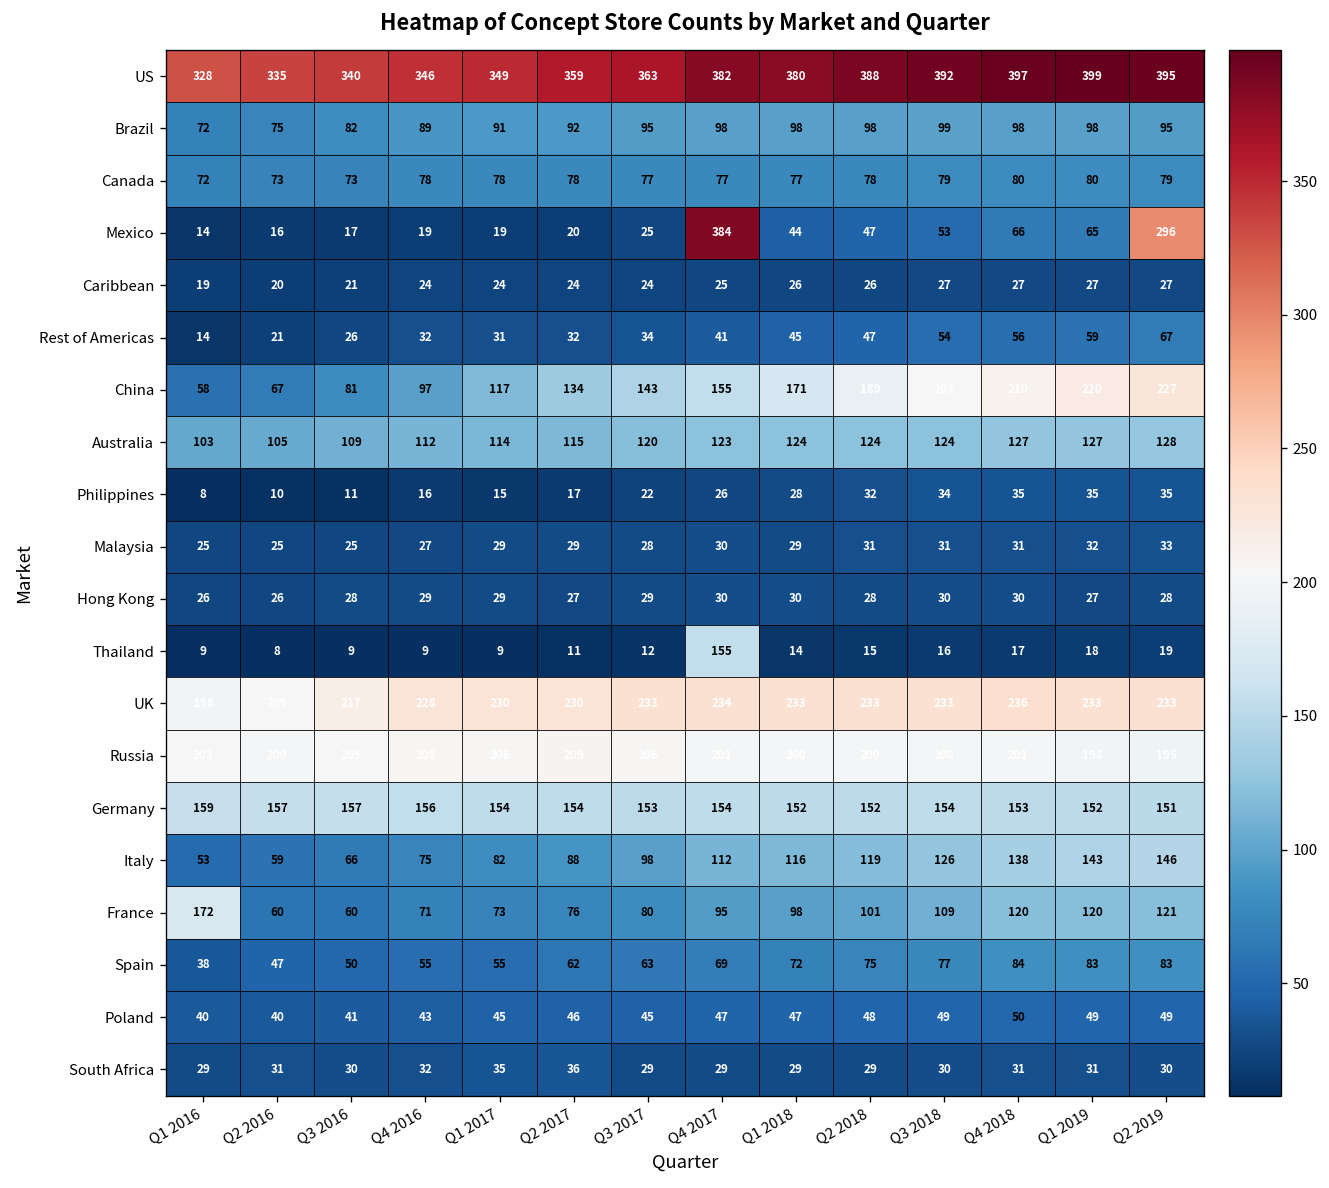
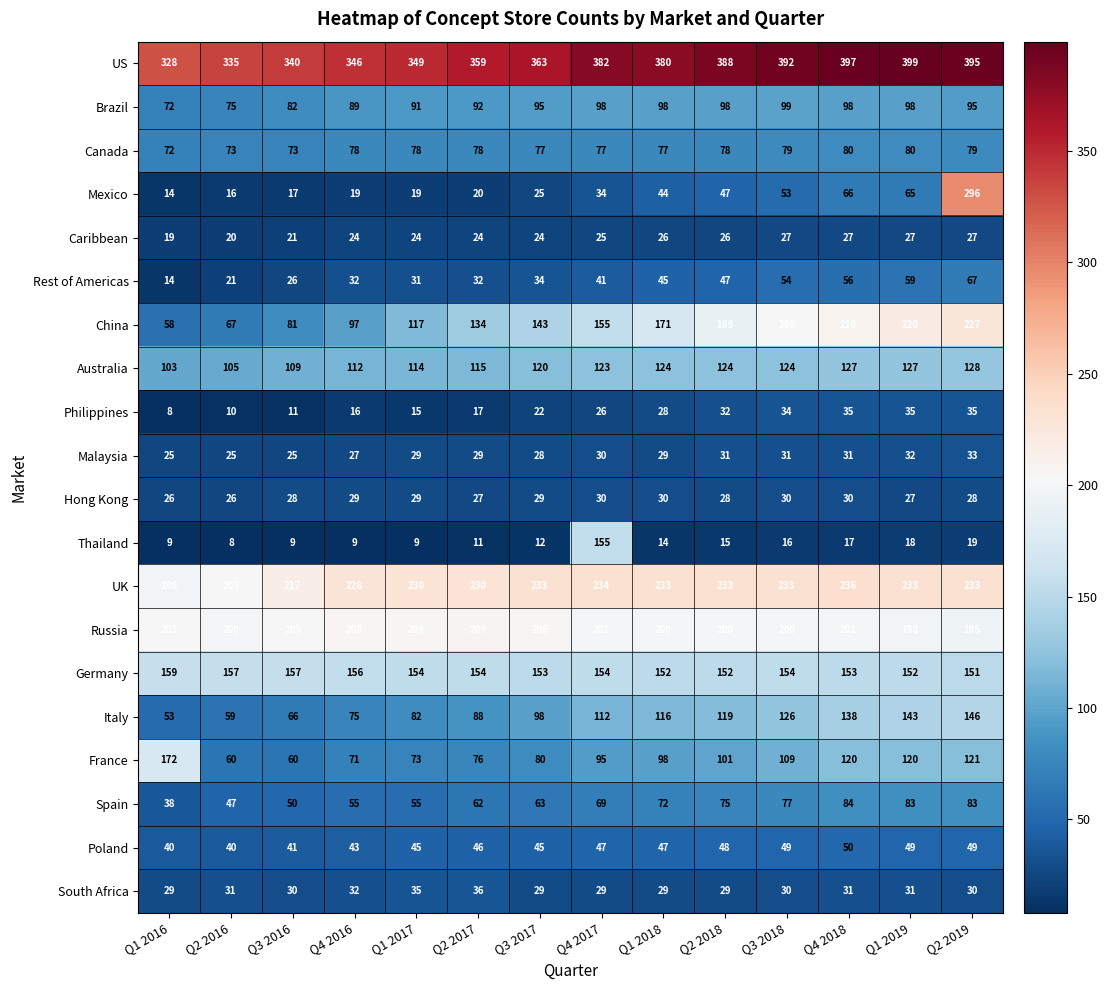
Mexico, Q4 2017: 384 -> 34
